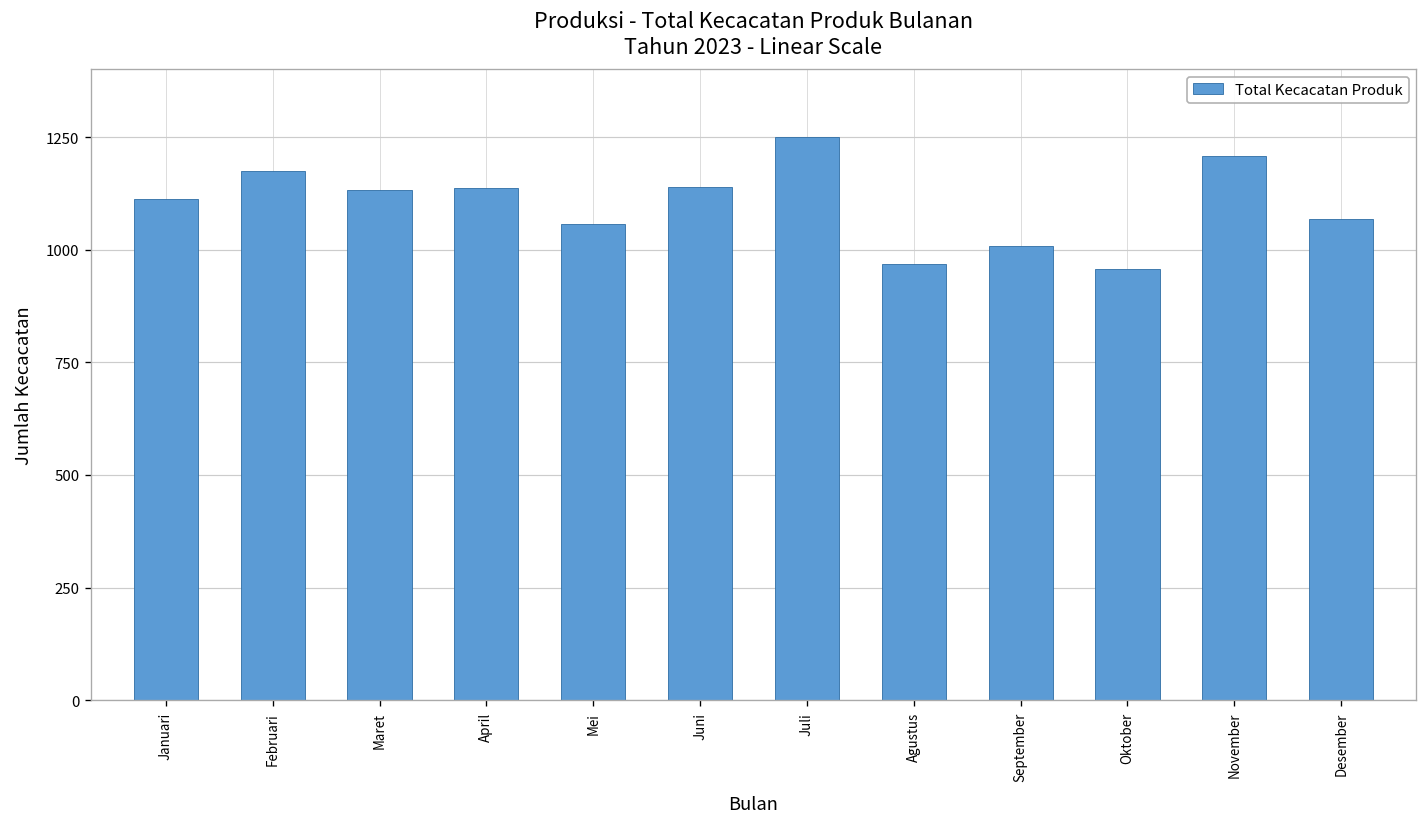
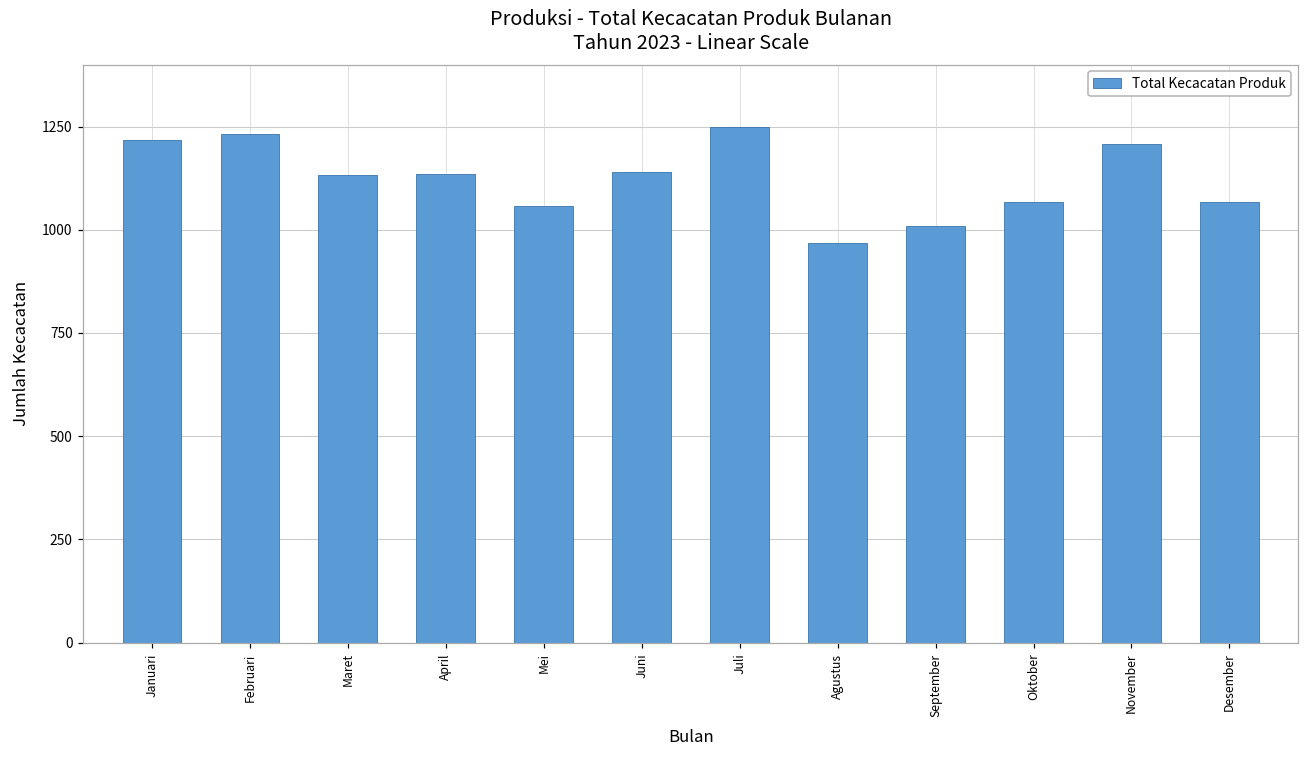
Januari: 1110 -> 1220
Februari: 1180 -> 1230
Oktober: 960 -> 1070
